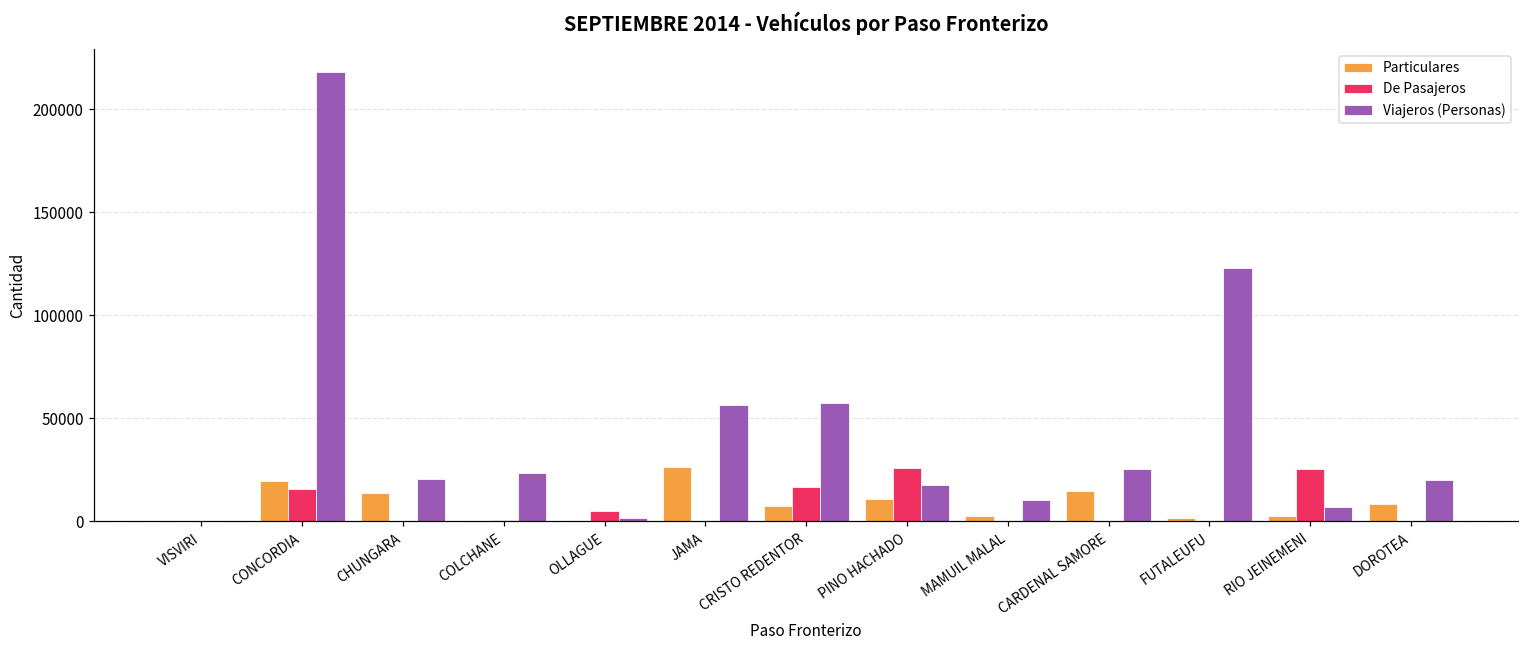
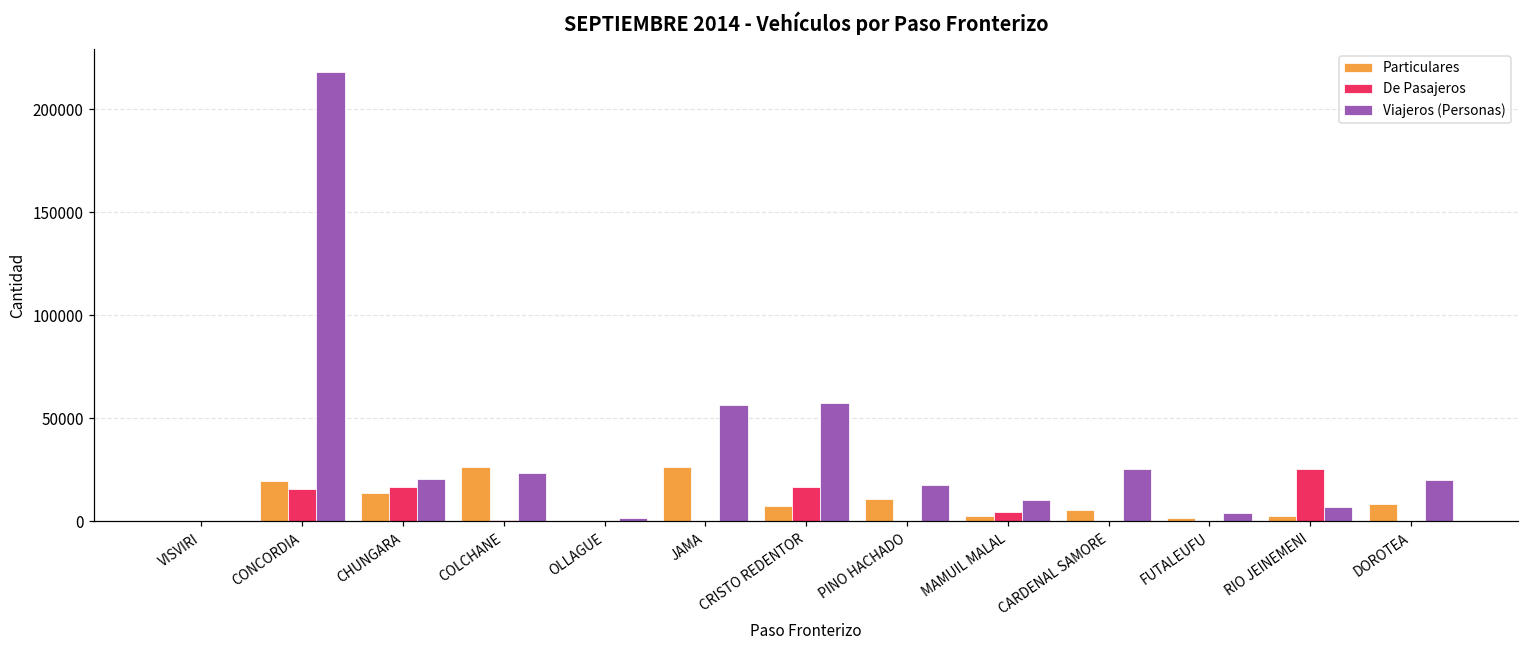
De Pasajeros, CHUNGARA: 0 -> 17000
Particulares, COLCHANE: 0 -> 26000
De Pasajeros, OLLAGUE: 5000 -> 0
De Pasajeros, PINO HACHADO: 26000 -> 0
De Pasajeros, MAMUIL MALAL: 0 -> 5000
Particulares, CARDENAL SAMORE: 15000 -> 6000
Viajeros (Personas), FUTALEUFU: 123000 -> 4000
